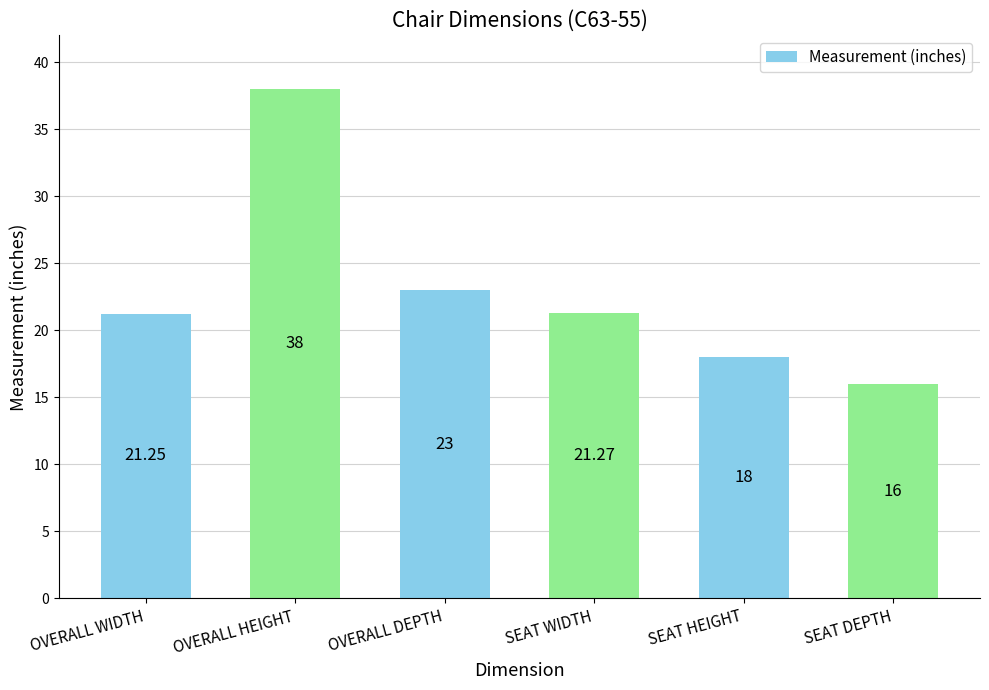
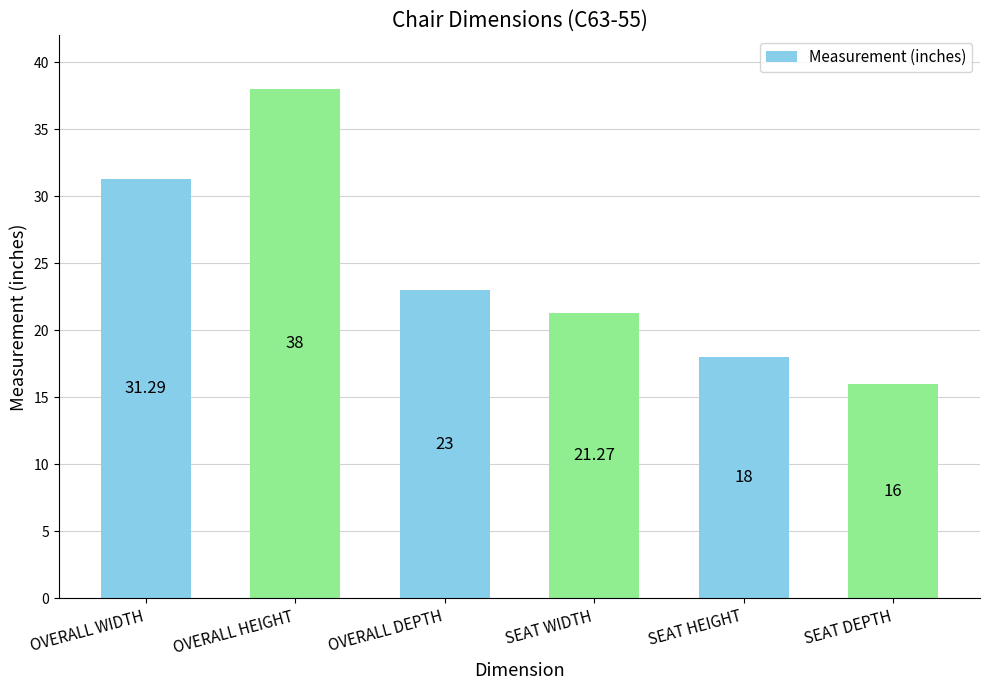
OVERALL WIDTH: 21.25 -> 31.29
